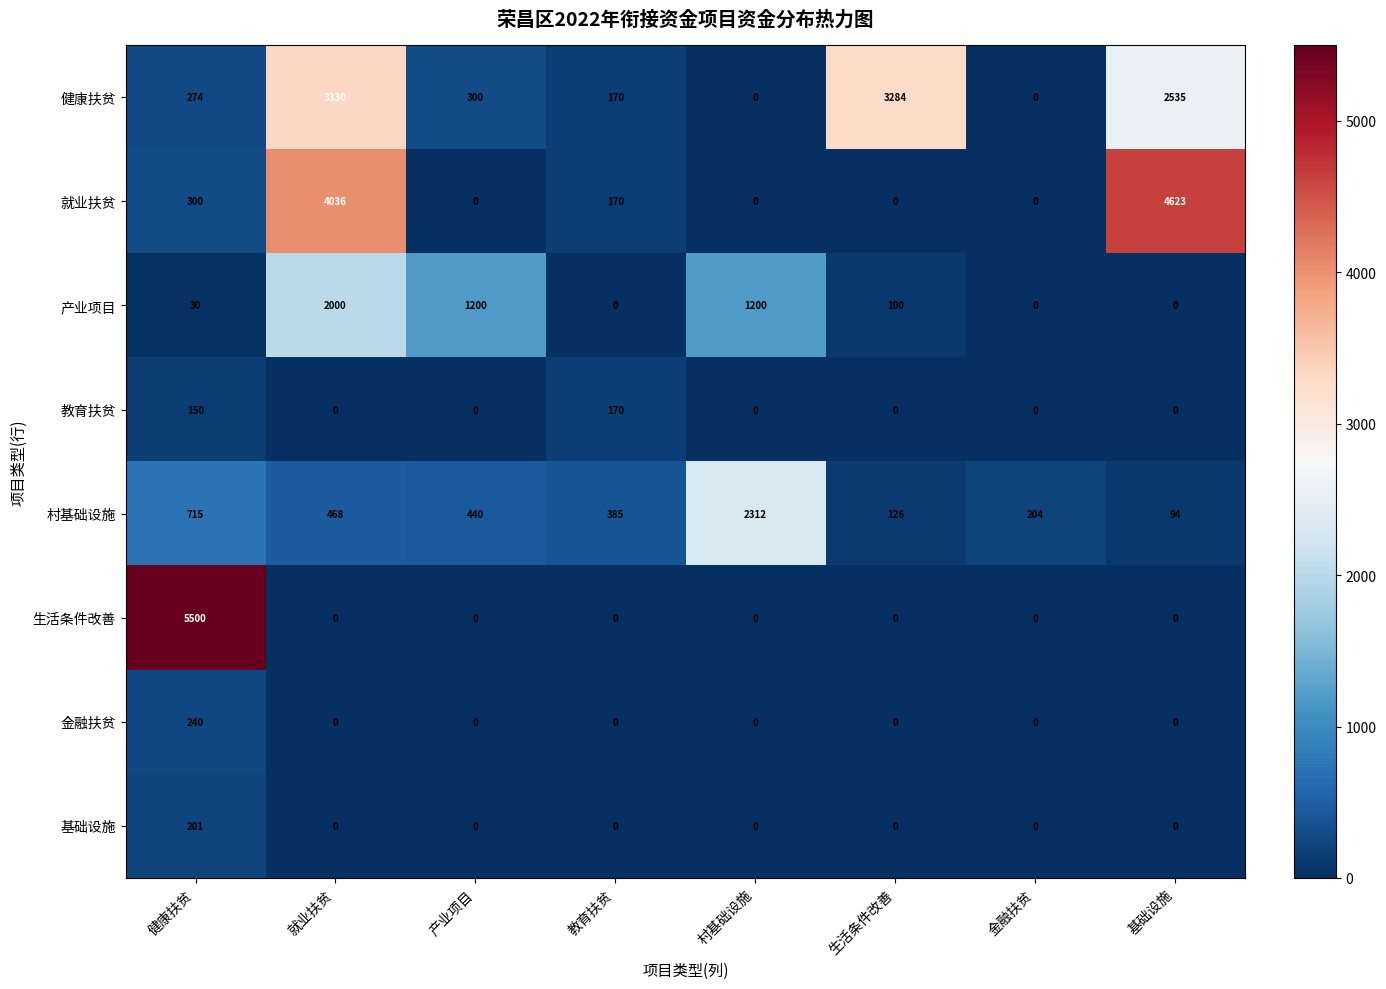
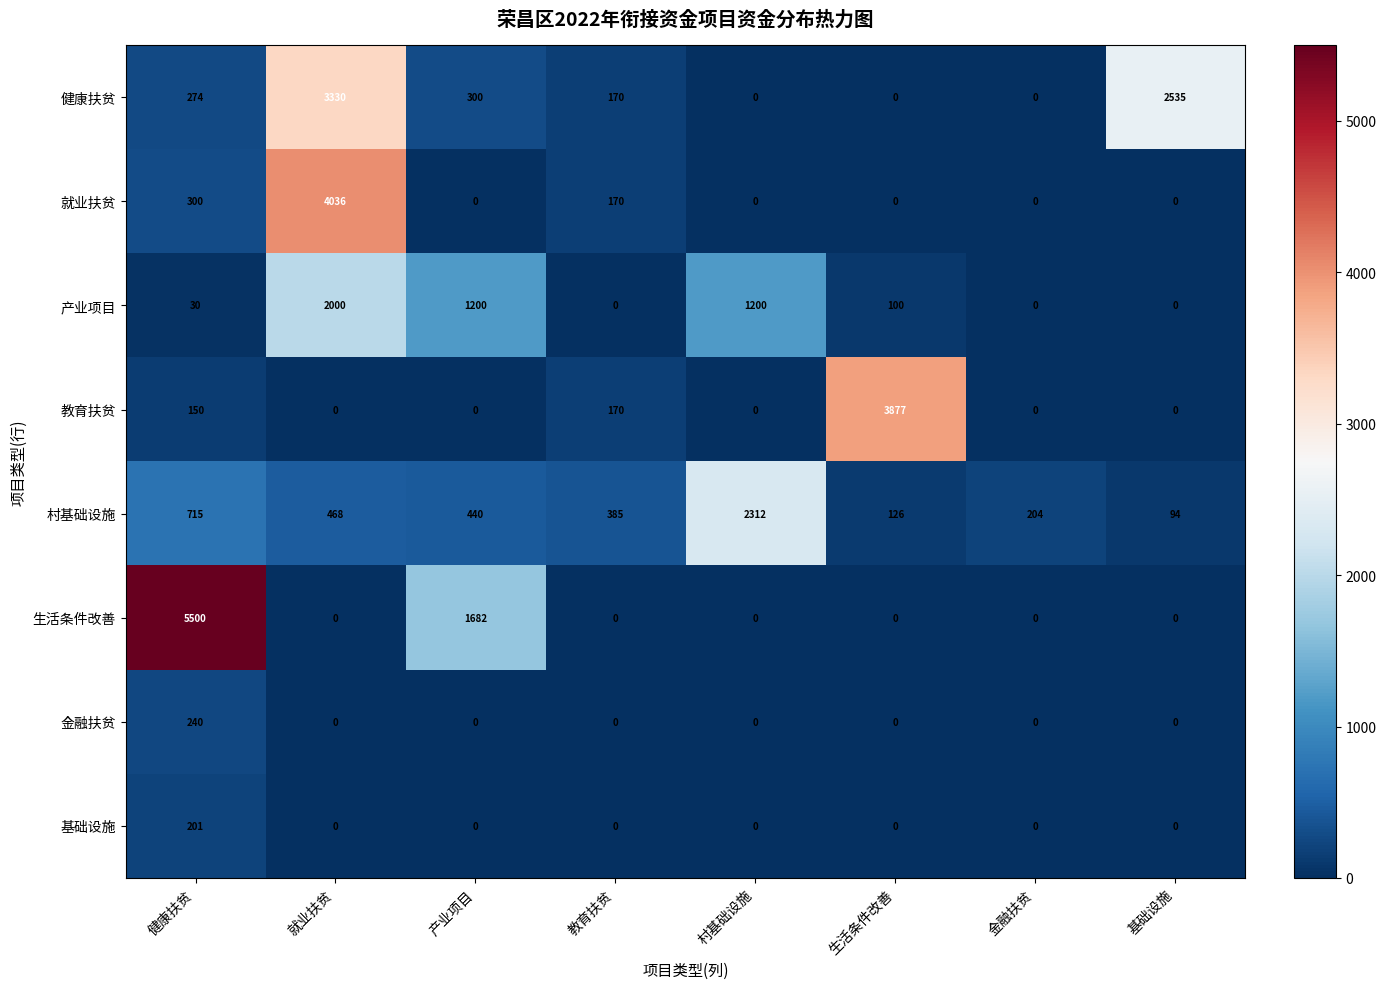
健康扶贫, 生活条件改善: 3284 -> 0
就业扶贫, 基础设施: 4623 -> 0
教育扶贫, 生活条件改善: 0 -> 3877
生活条件改善, 产业项目: 0 -> 1682
